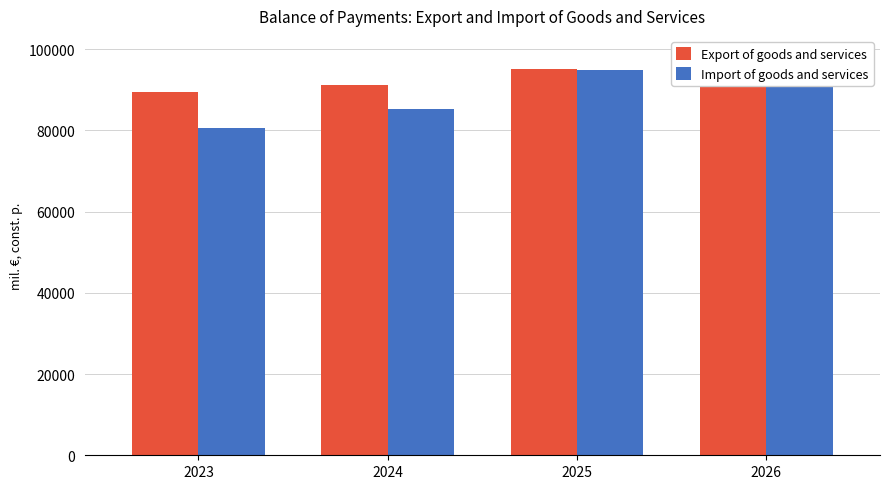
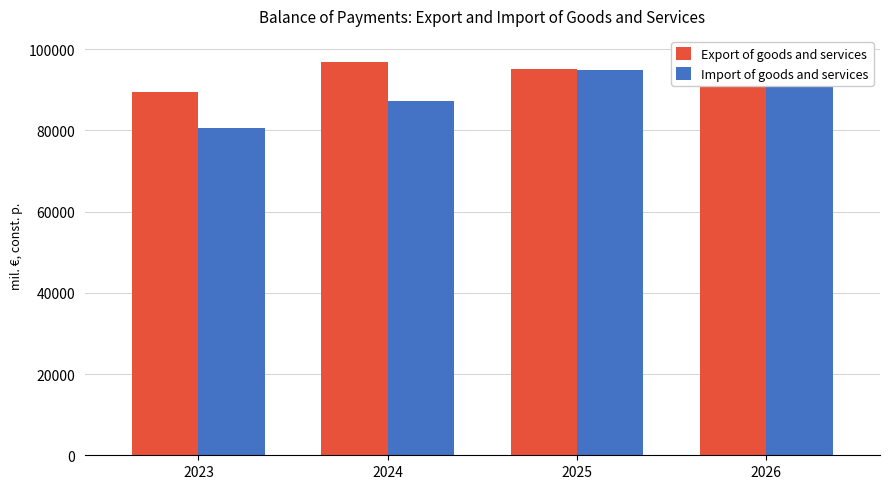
Export of goods and services, 2024: 91000 -> 97000
Import of goods and services, 2024: 85000 -> 87000
